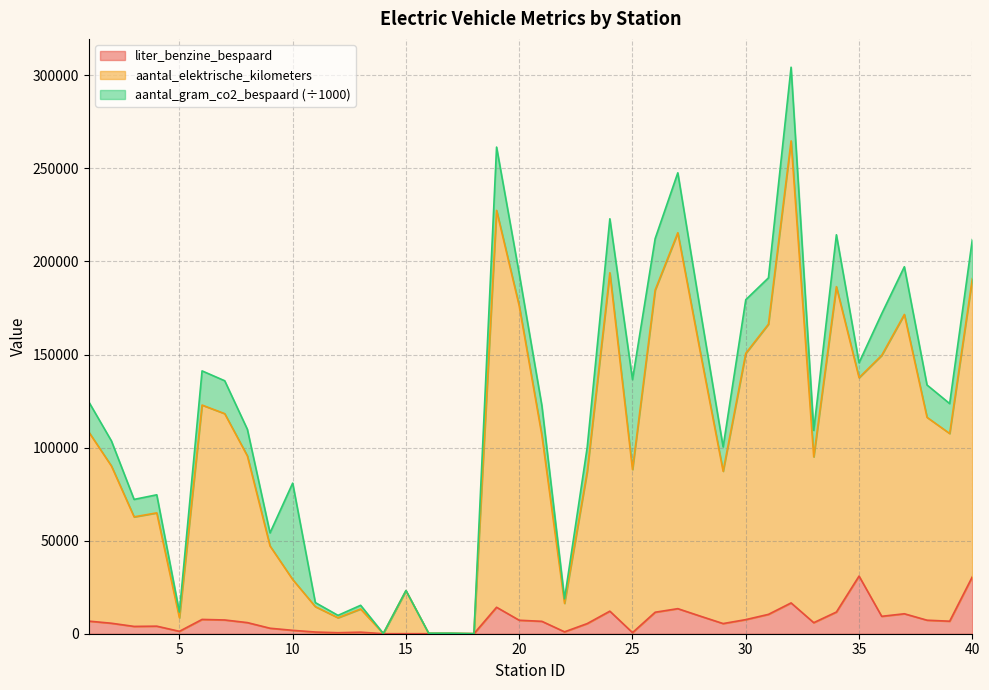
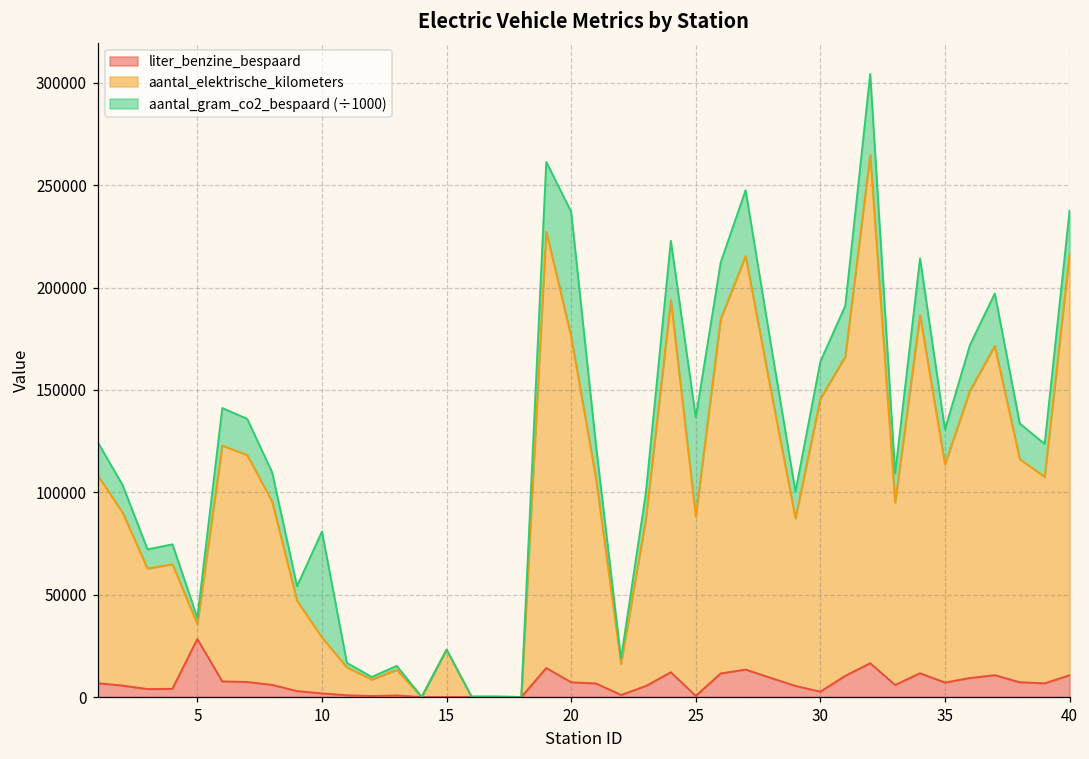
liter_benzine_bespaard, 5: 1000 -> 28000
aantal_gram_co2_bespaard (÷1000), 20: 17000 -> 61000
liter_benzine_bespaard, 30: 8000 -> 3000
aantal_gram_co2_bespaard (÷1000), 30: 29000 -> 18000
liter_benzine_bespaard, 35: 31000 -> 7000
aantal_gram_co2_bespaard (÷1000), 35: 8000 -> 17000
liter_benzine_bespaard, 40: 31000 -> 11000
aantal_elektrische_kilometers, 40: 160000 -> 206000
